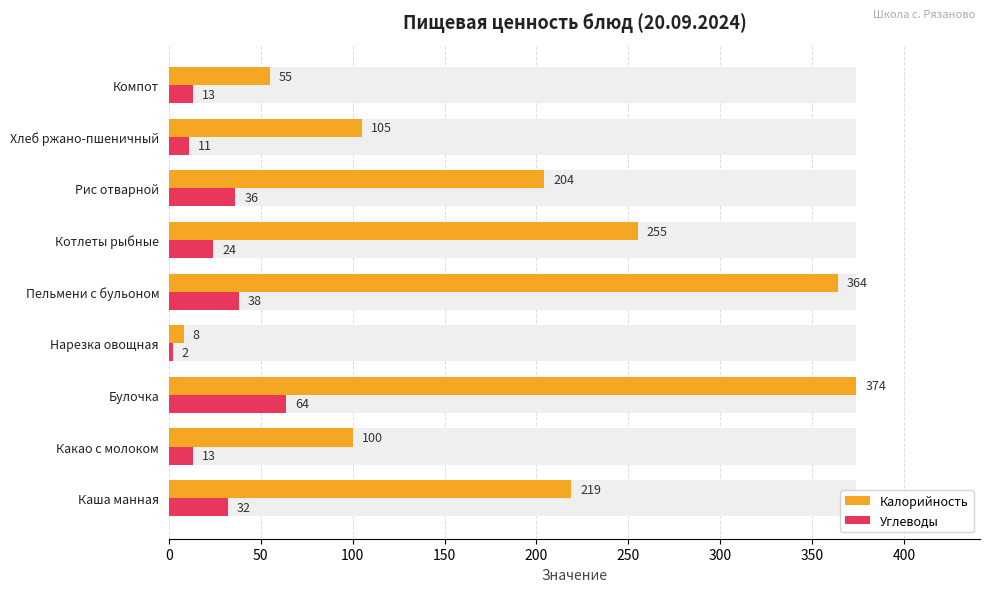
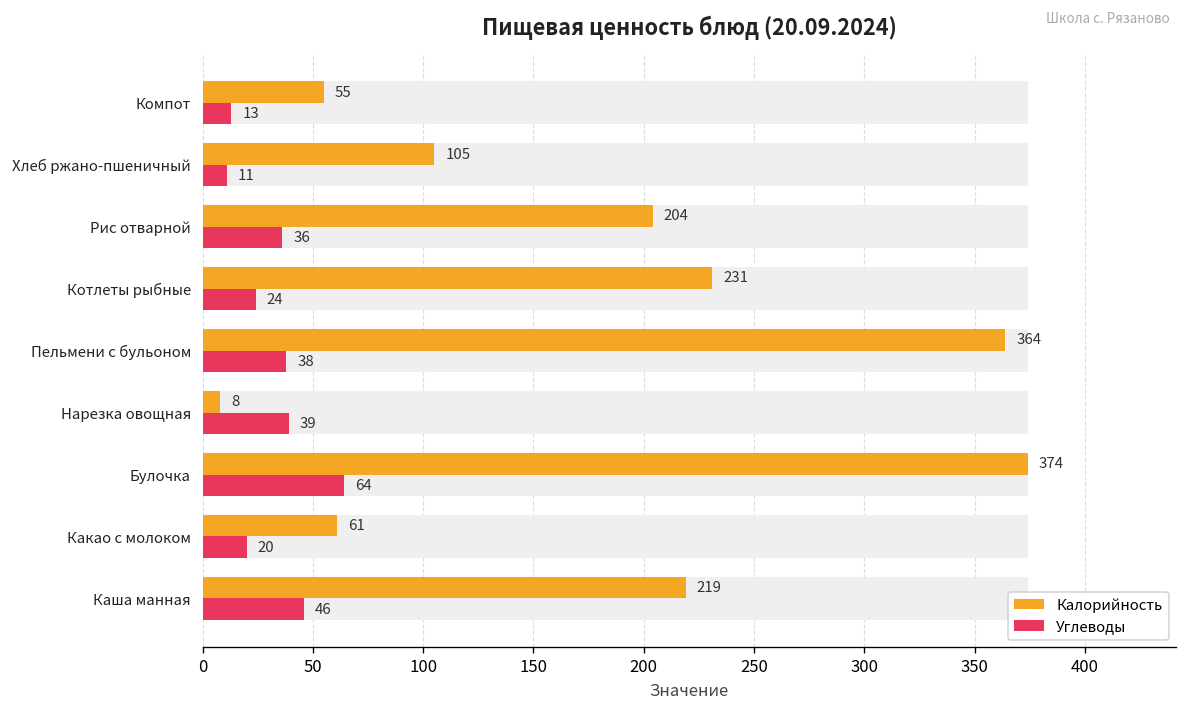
Калорийность, Котлеты рыбные: 255 -> 231
Углеводы, Нарезка овощная: 2 -> 39
Калорийность, Какао с молоком: 100 -> 61
Углеводы, Какао с молоком: 13 -> 20
Углеводы, Каша манная: 32 -> 46
